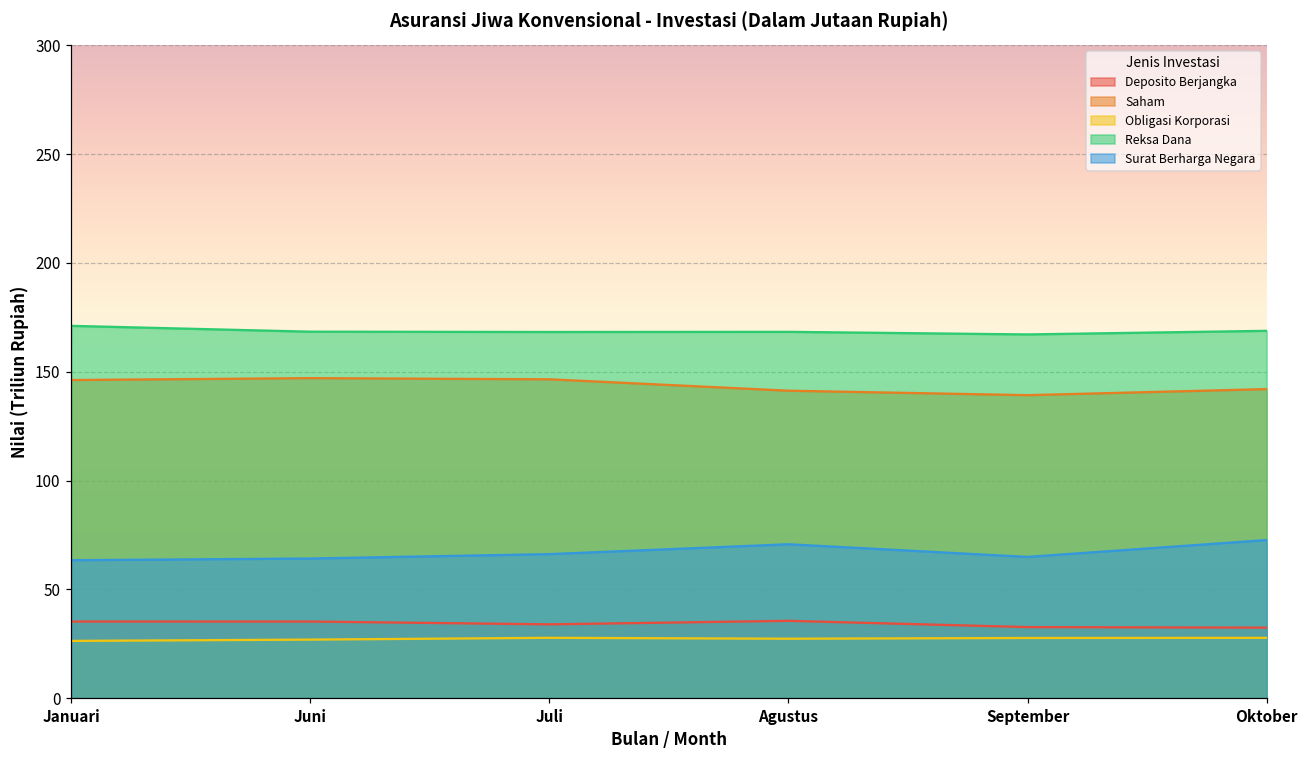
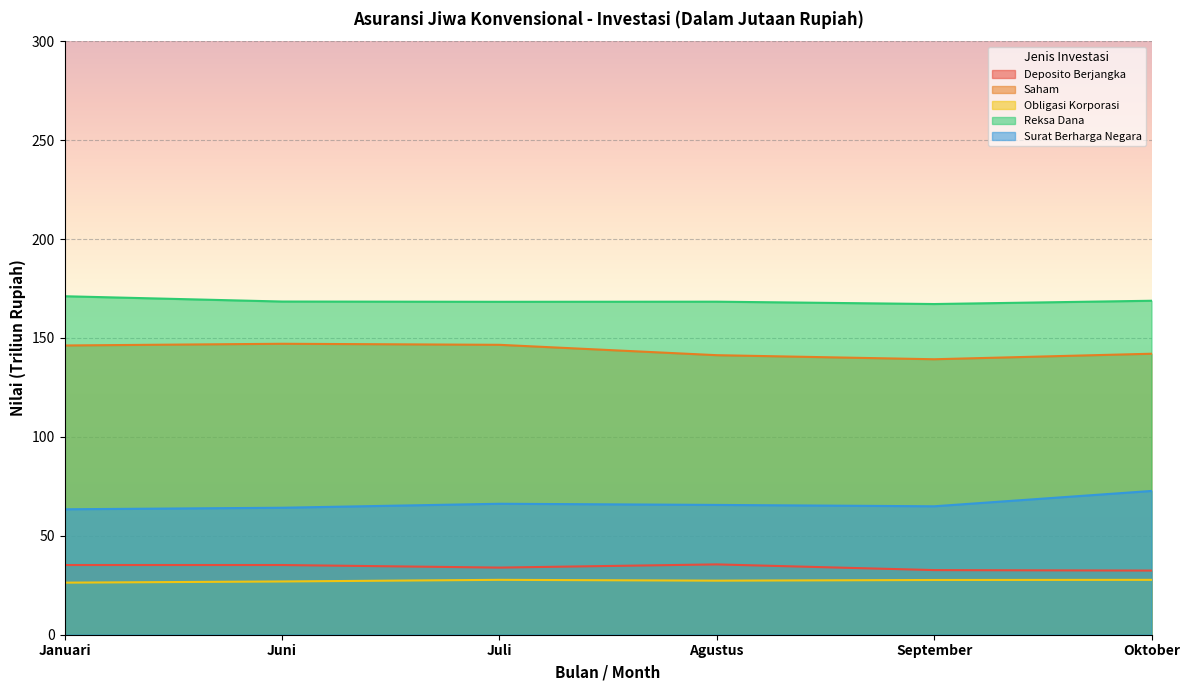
Surat Berharga Negara, Agustus: 71 -> 66
